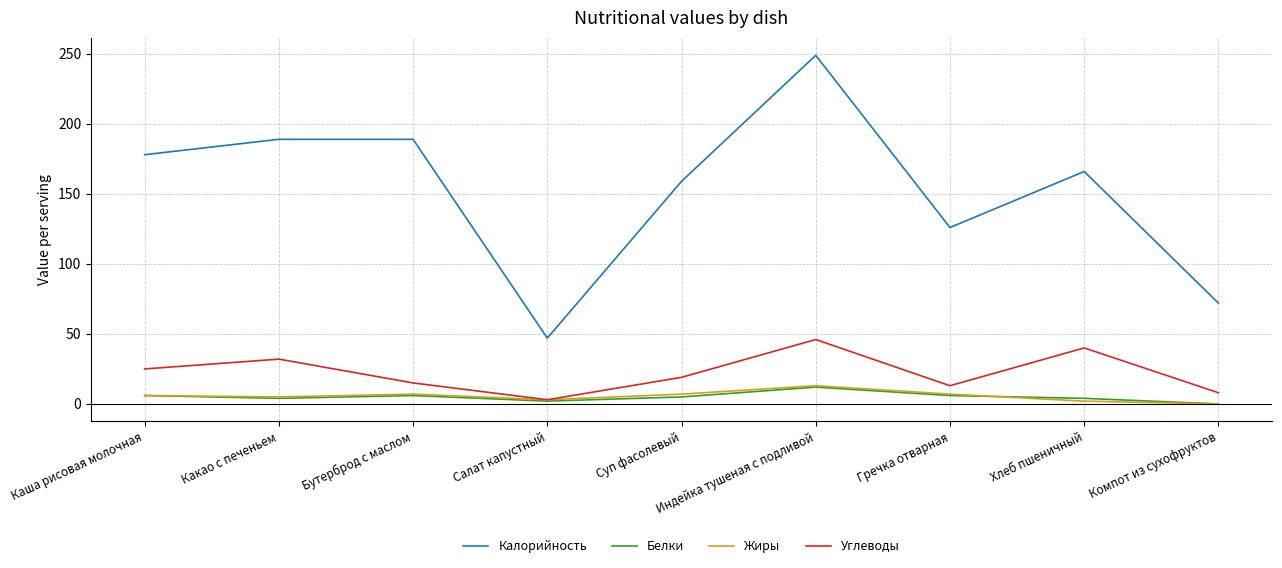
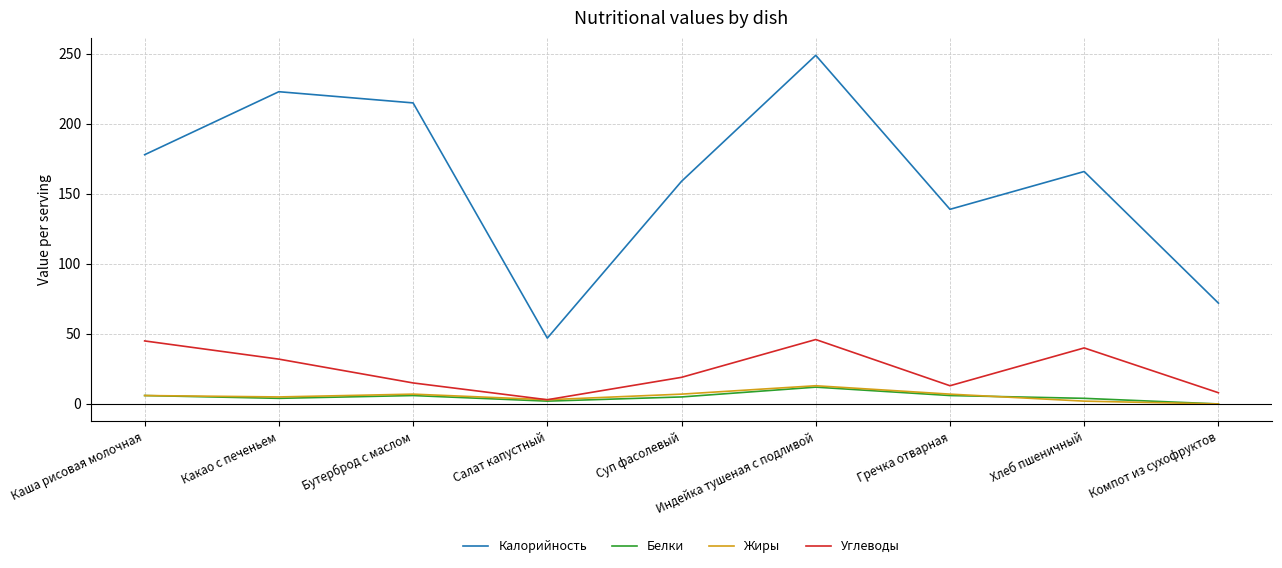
Углеводы, Каша рисовая молочная: 25 -> 45
Калорийность, Какао с печеньем: 189 -> 223
Калорийность, Бутерброд с маслом: 189 -> 215
Калорийность, Гречка отварная: 126 -> 139
